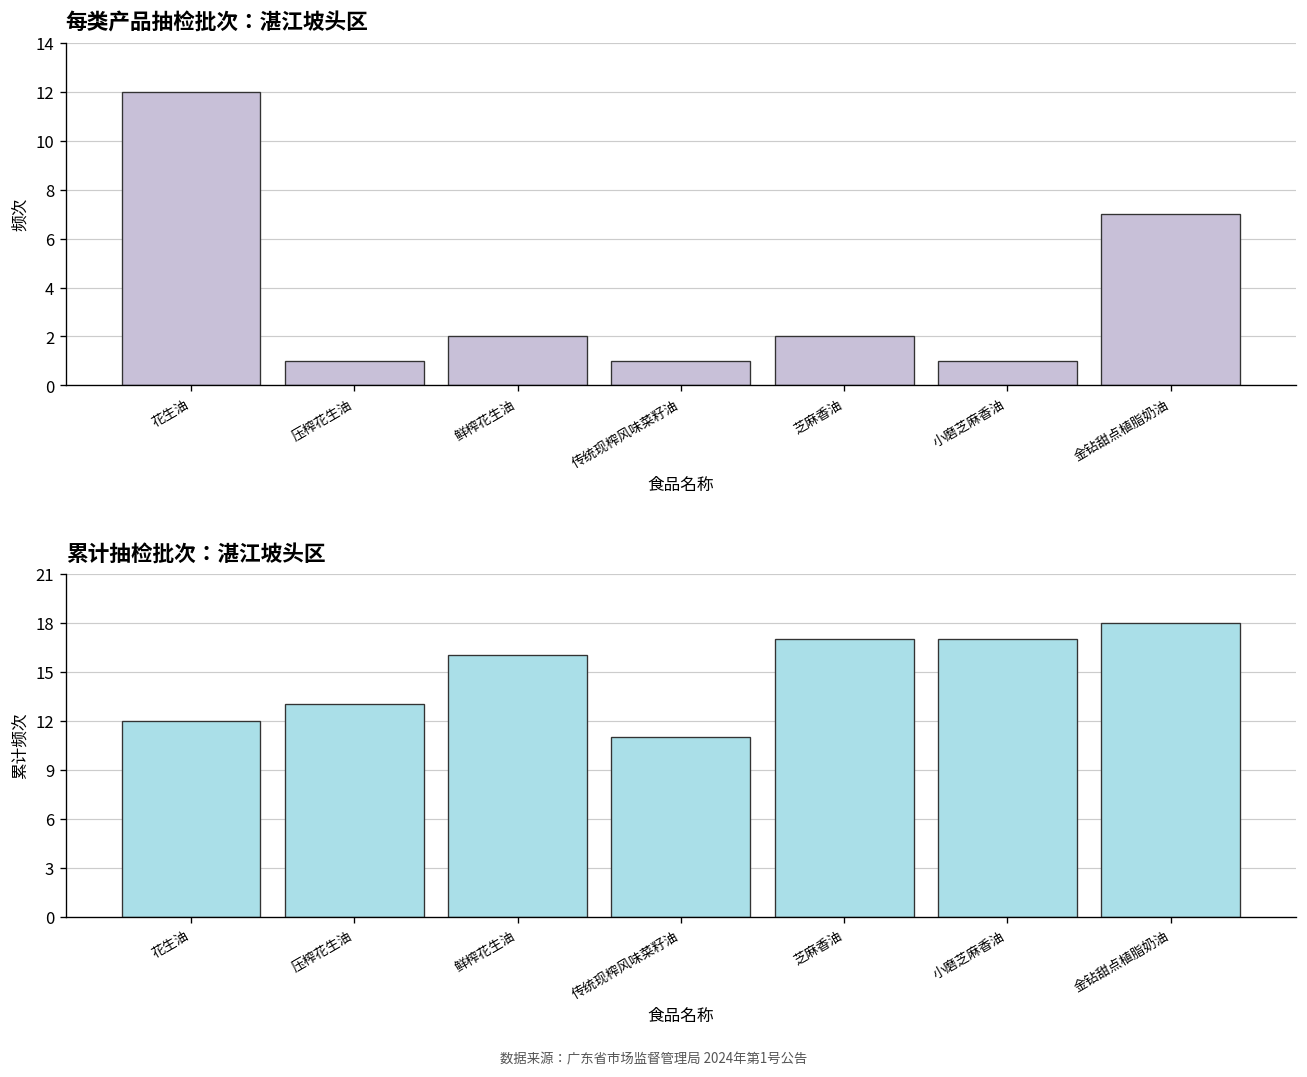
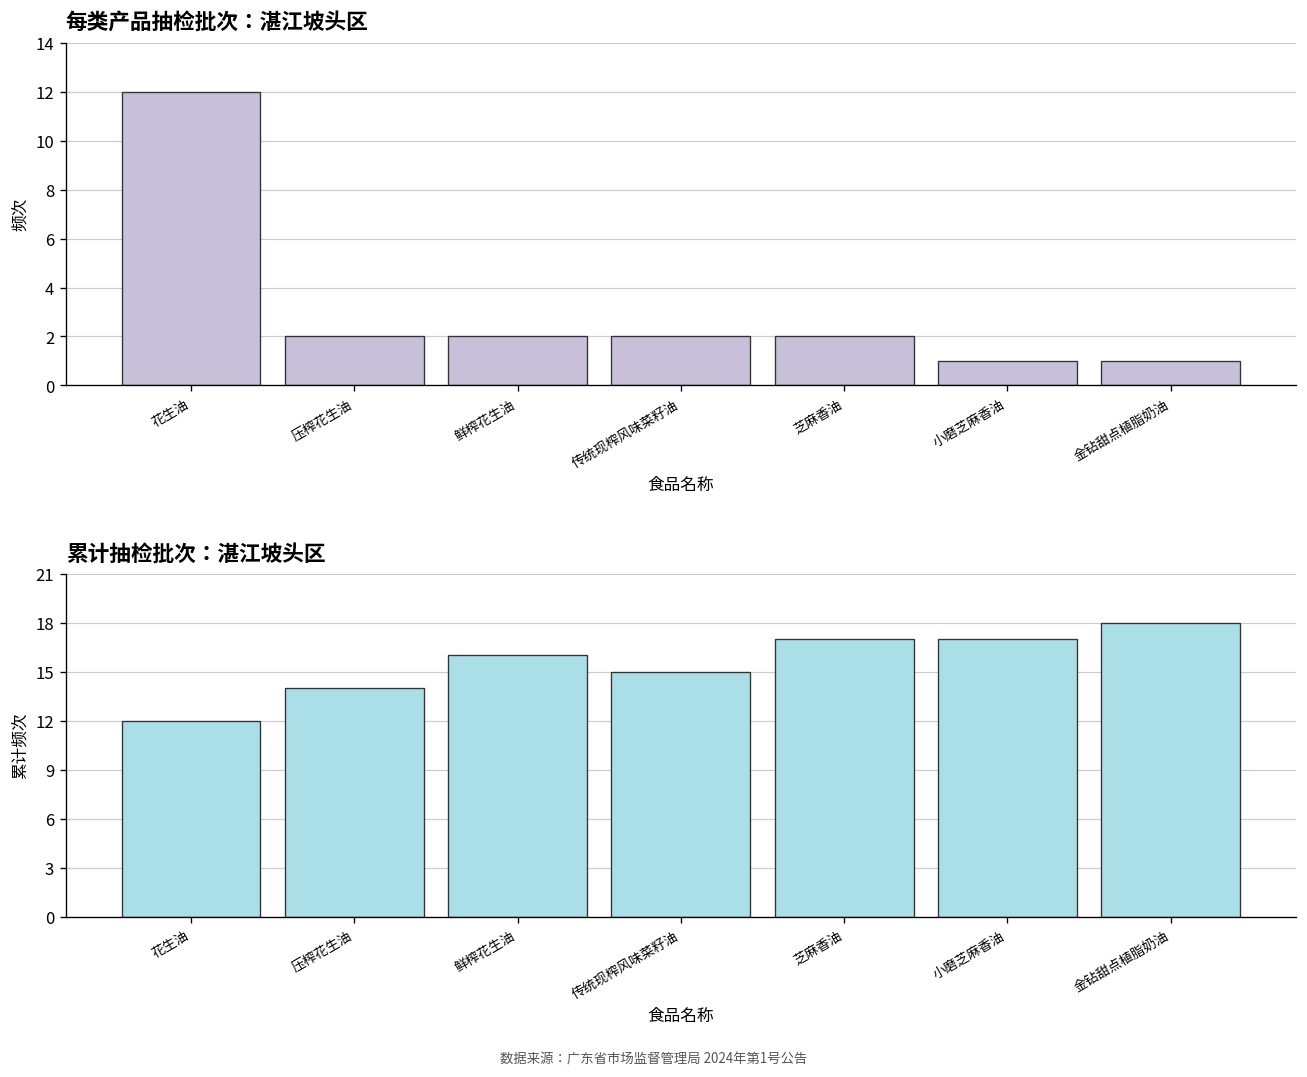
每类产品抽检批次：湛江坡头区, 压榨花生油: 1 -> 2
每类产品抽检批次：湛江坡头区, 传统现榨风味菜籽油: 1 -> 2
每类产品抽检批次：湛江坡头区, 金钻甜点植脂奶油: 7 -> 1
累计抽检批次：湛江坡头区, 压榨花生油: 13 -> 14
累计抽检批次：湛江坡头区, 传统现榨风味菜籽油: 11 -> 15
